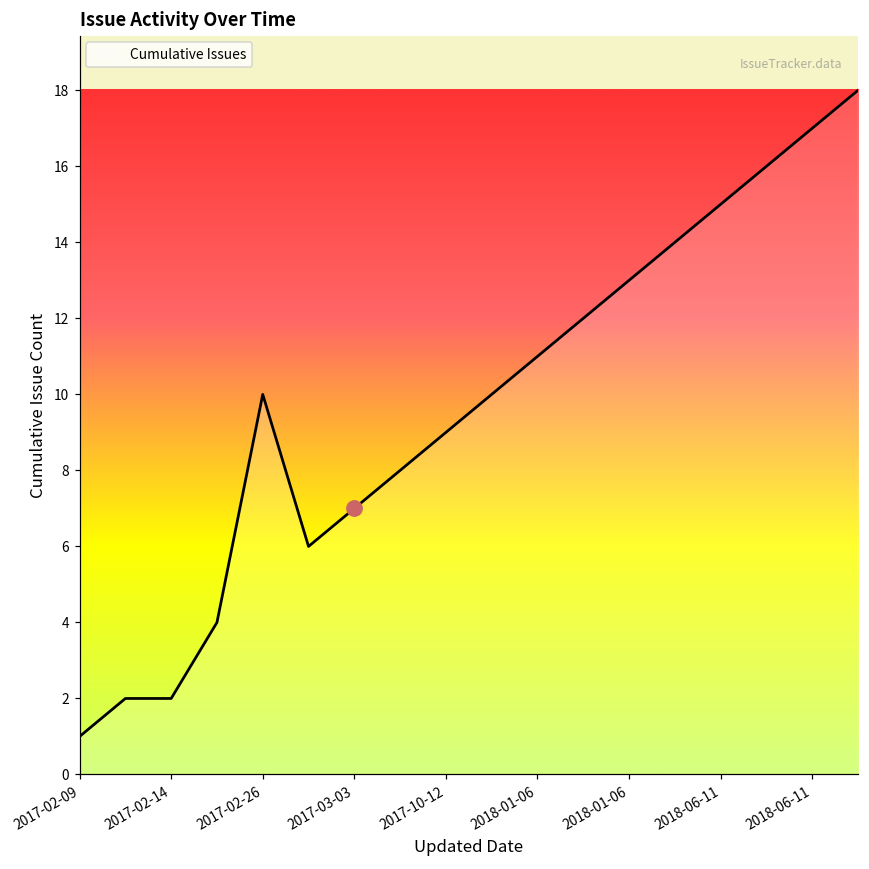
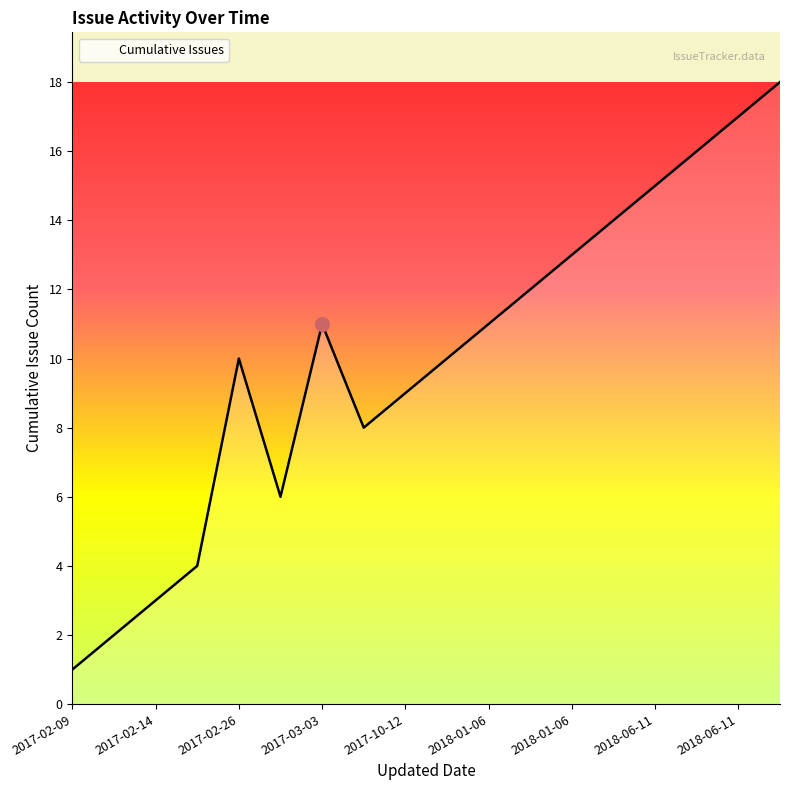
Cumulative Issues, 2017-02-14: 2 -> 3
Cumulative Issues, 2017-03-03: 7 -> 11
